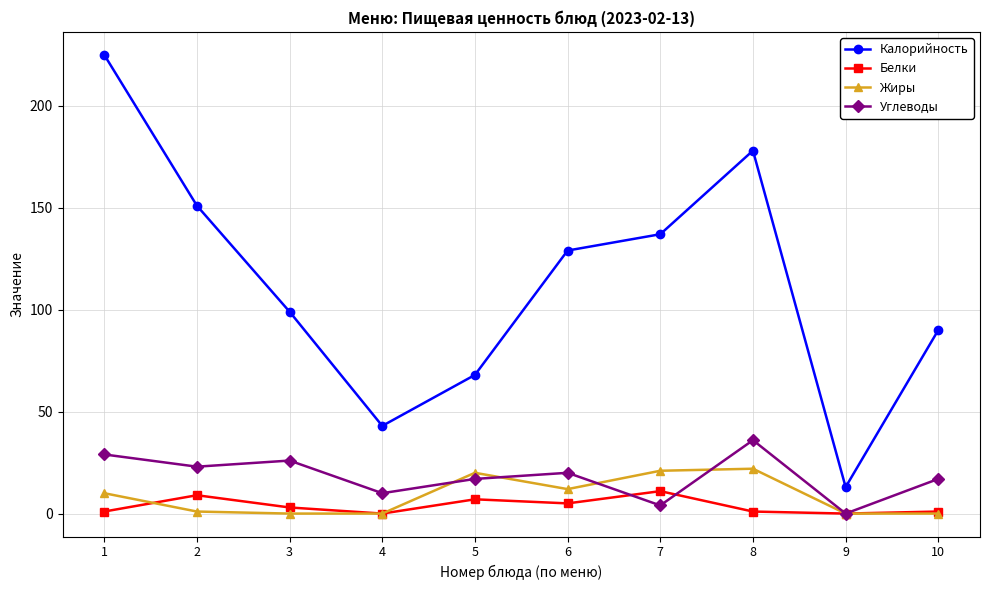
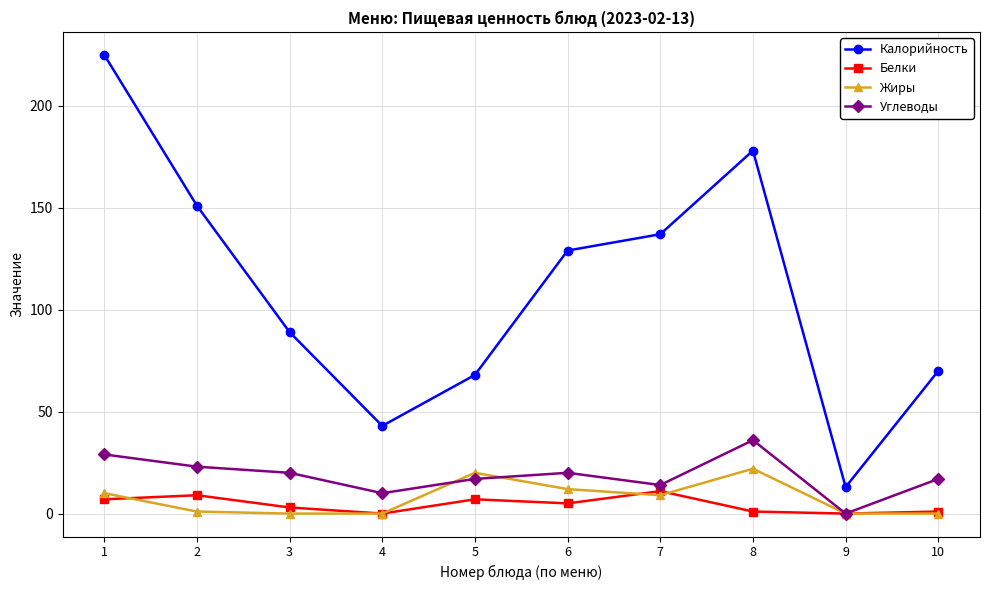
Белки, 1: 1 -> 7
Калорийность, 3: 99 -> 89
Углеводы, 3: 26 -> 20
Жиры, 7: 21 -> 9
Углеводы, 7: 4 -> 14
Калорийность, 10: 90 -> 70
